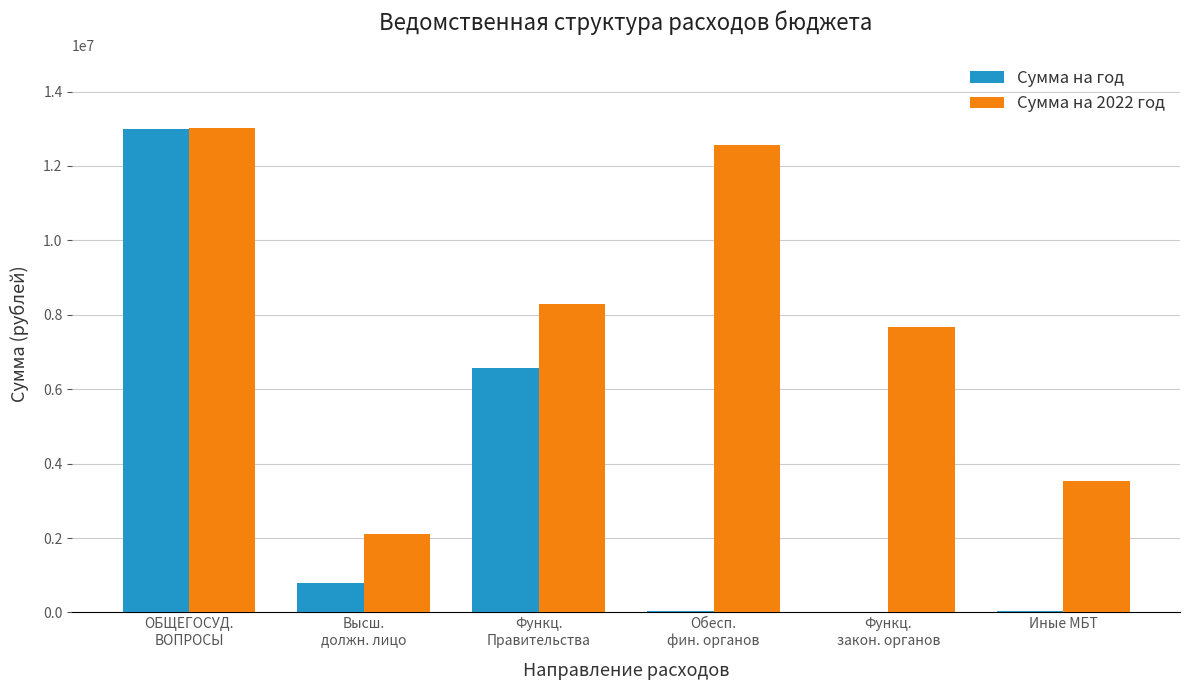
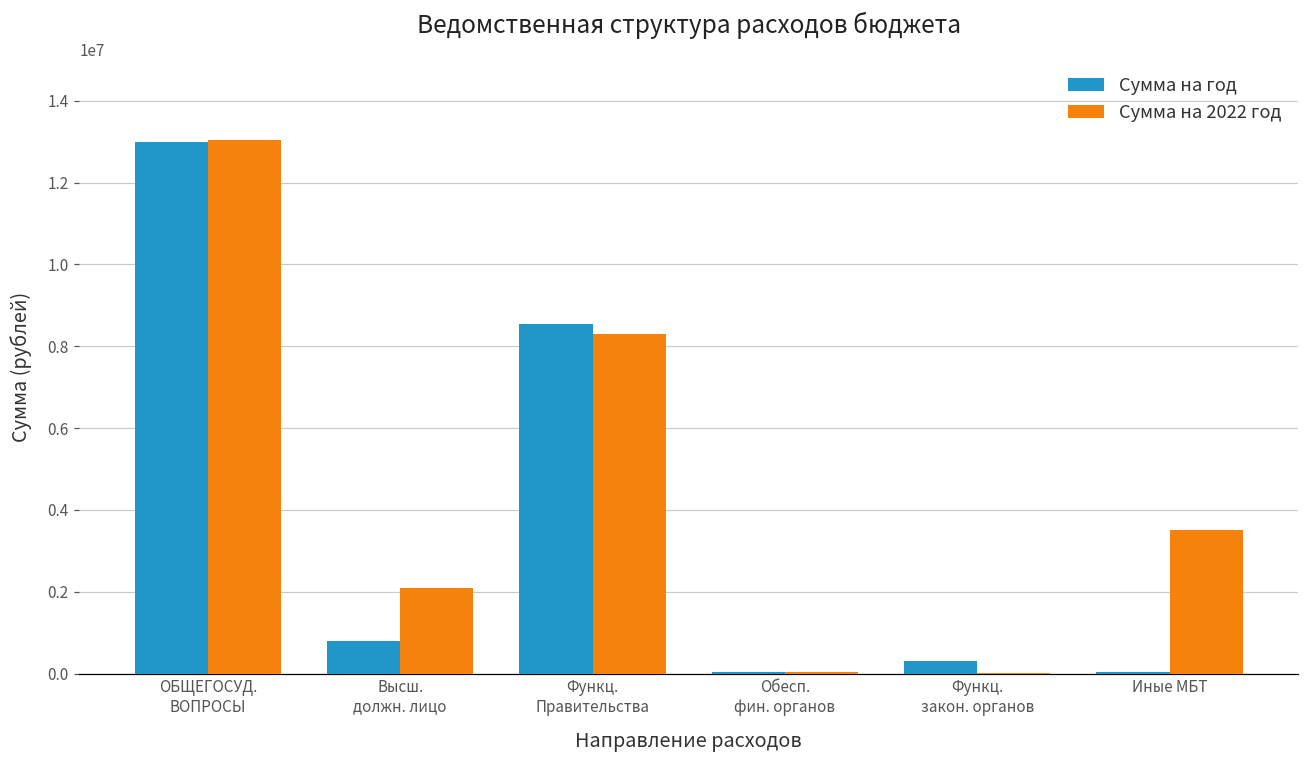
Сумма на год, Функц. Правительства: 6600000 -> 8500000
Сумма на 2022 год, Обесп. фин. органов: 12600000 -> 0
Сумма на год, Функц. закон. органов: 0 -> 300000
Сумма на 2022 год, Функц. закон. органов: 7700000 -> 0
